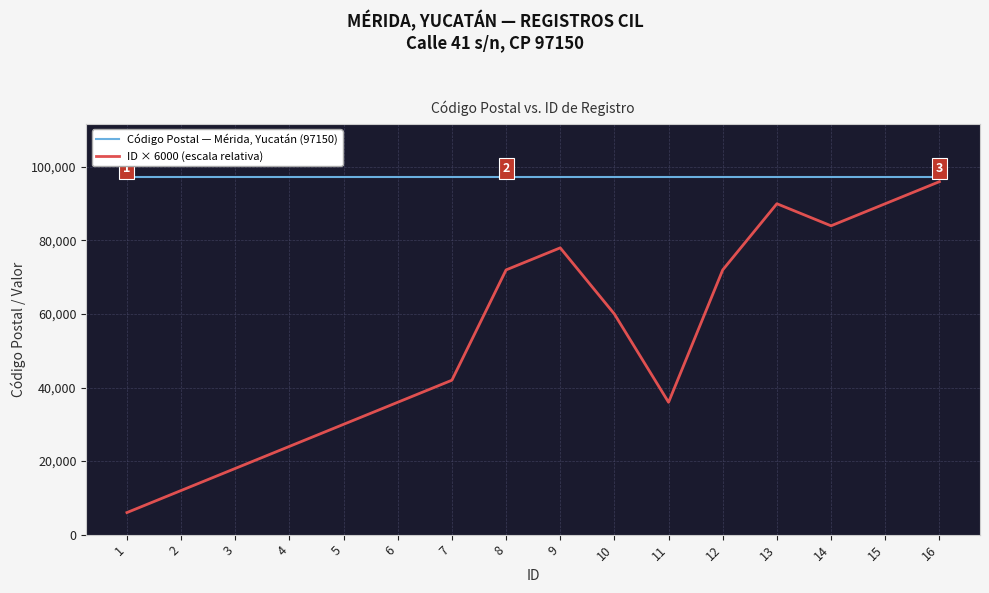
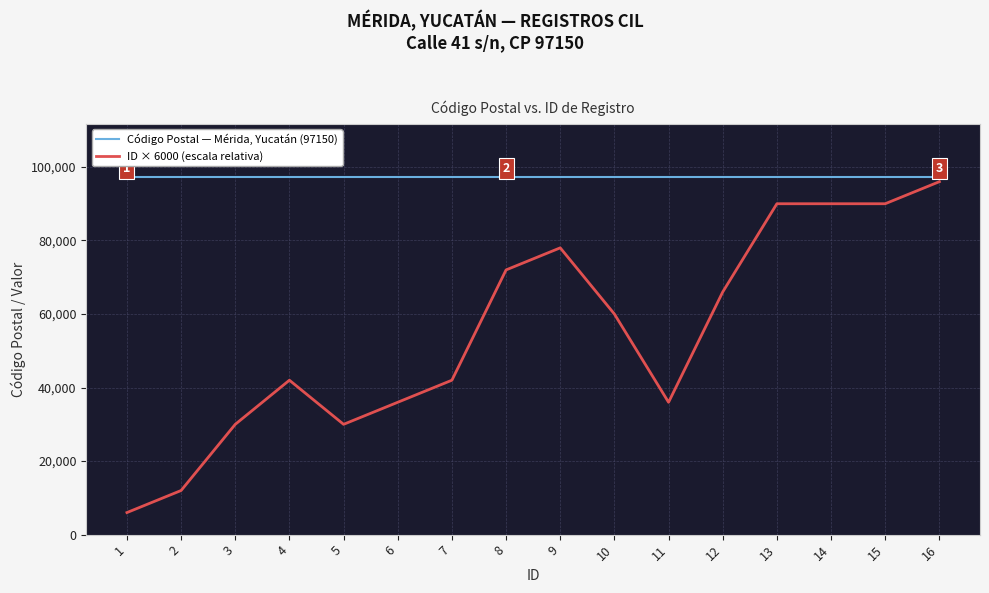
ID × 6000 (escala relativa), 3: 18,000 -> 30,000
ID × 6000 (escala relativa), 4: 24,000 -> 42,000
ID × 6000 (escala relativa), 12: 72,000 -> 66,000
ID × 6000 (escala relativa), 14: 84,000 -> 90,000
